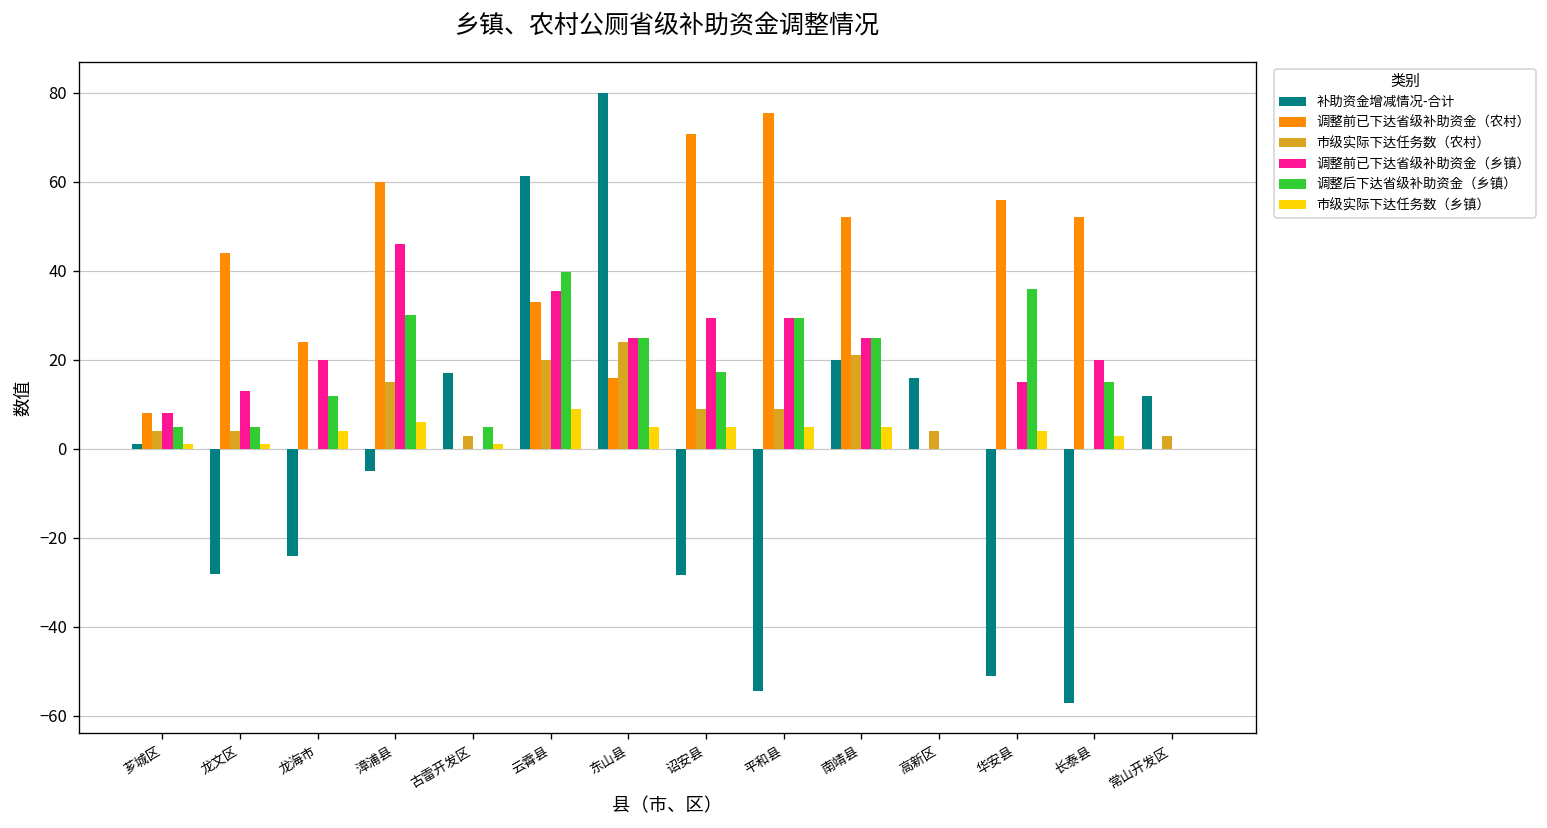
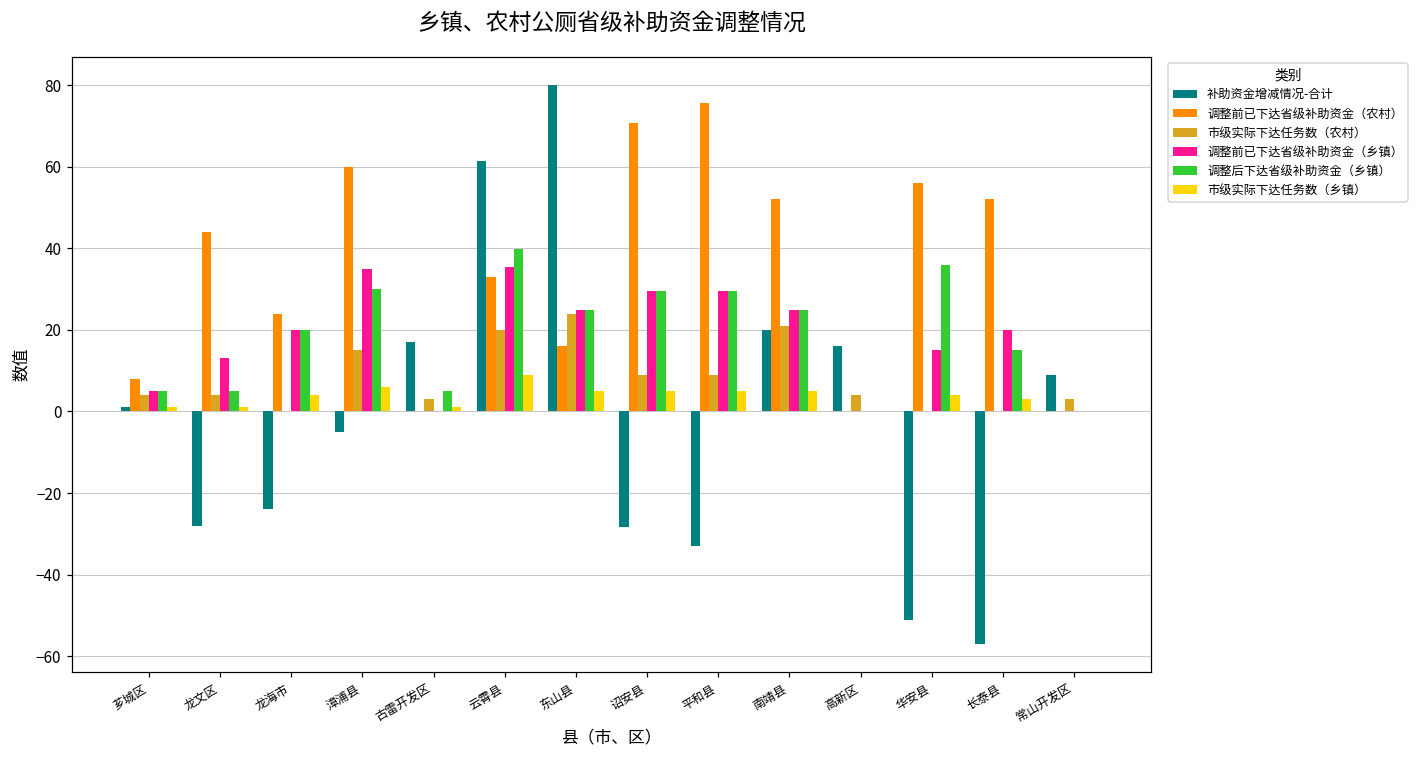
调整前已下达省级补助资金（乡镇）, 芗城区: 8 -> 5
调整后下达省级补助资金（乡镇）, 龙海市: 12 -> 20
调整前已下达省级补助资金（乡镇）, 漳浦县: 46 -> 35
调整后下达省级补助资金（乡镇）, 诏安县: 17 -> 30
补助资金增减情况-合计, 平和县: -54 -> -33
补助资金增减情况-合计, 常山开发区: 12 -> 9
